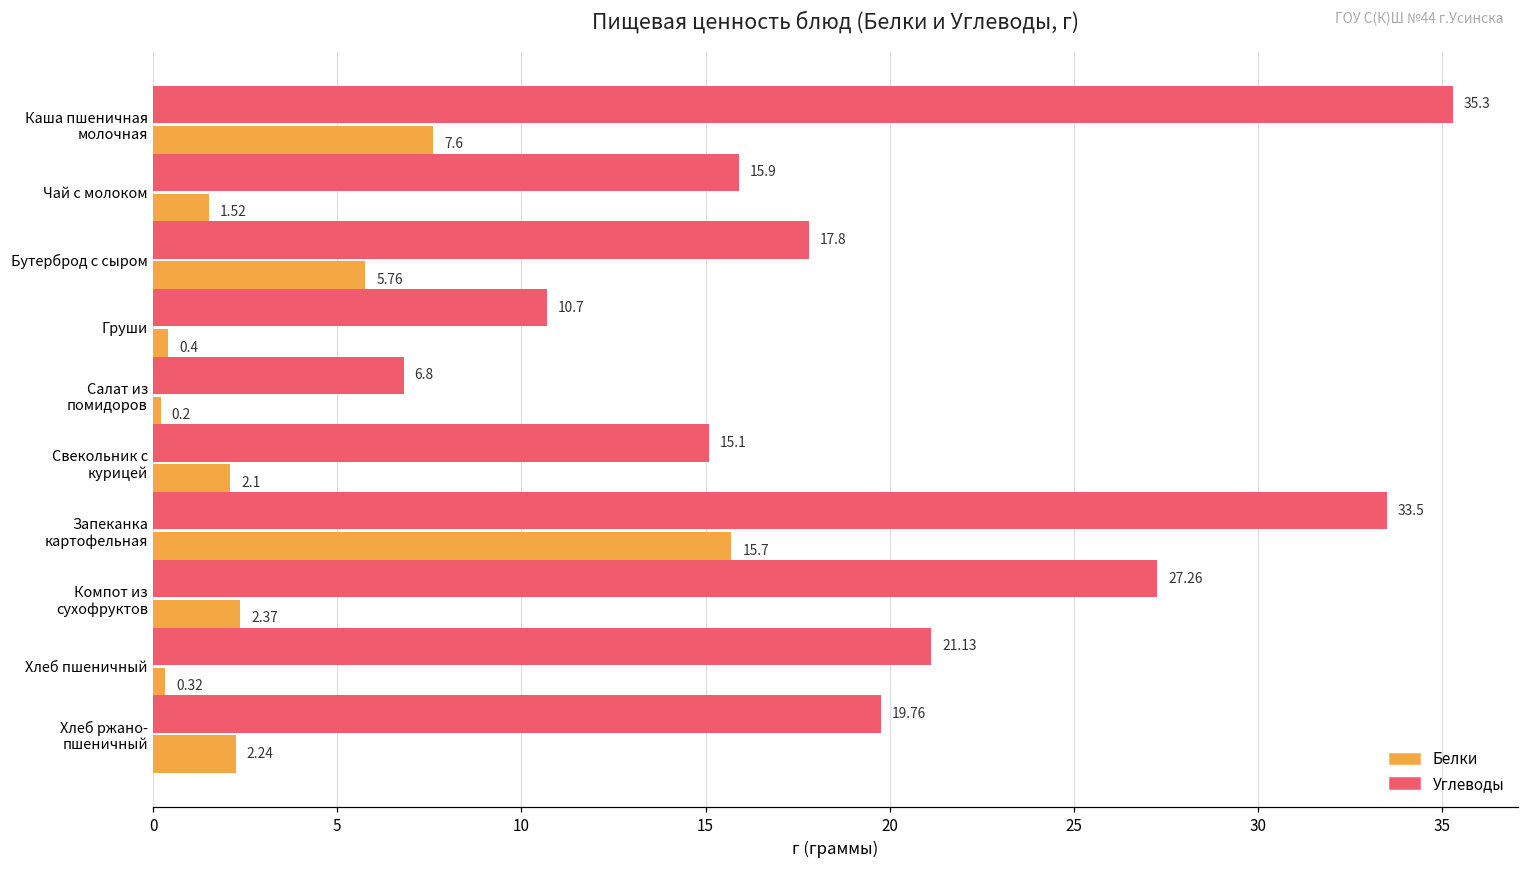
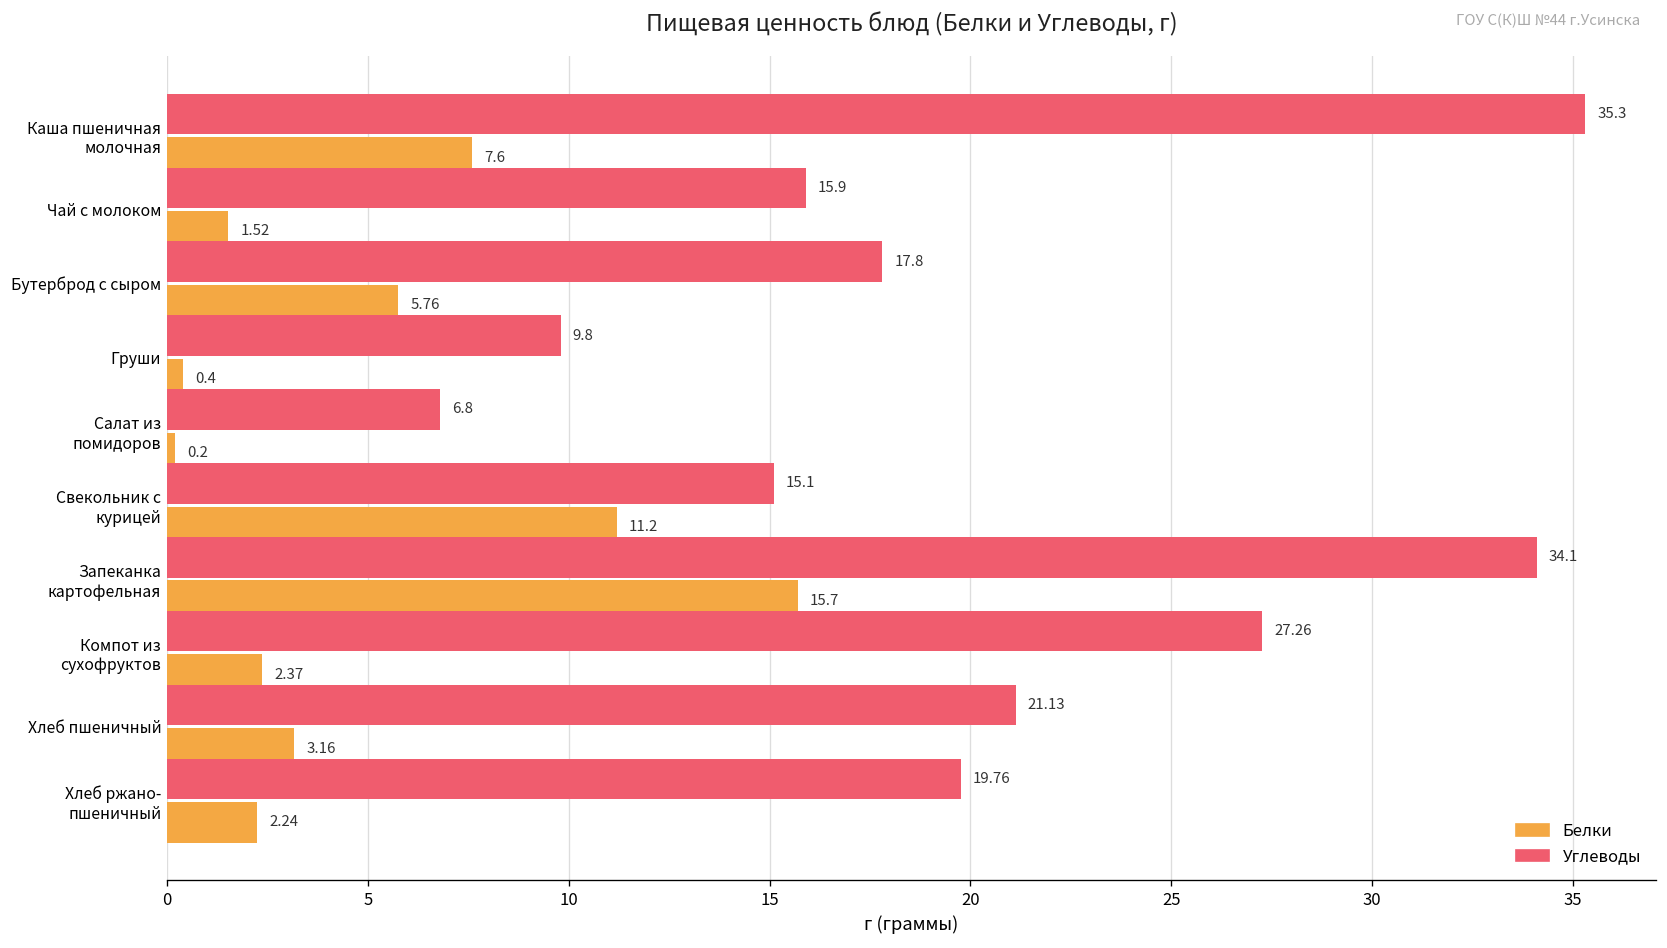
Углеводы, Груши: 10.7 -> 9.8
Белки, Свекольник с курицей: 2.1 -> 11.2
Углеводы, Запеканка картофельная: 33.5 -> 34.1
Белки, Хлеб пшеничный: 0.32 -> 3.16
